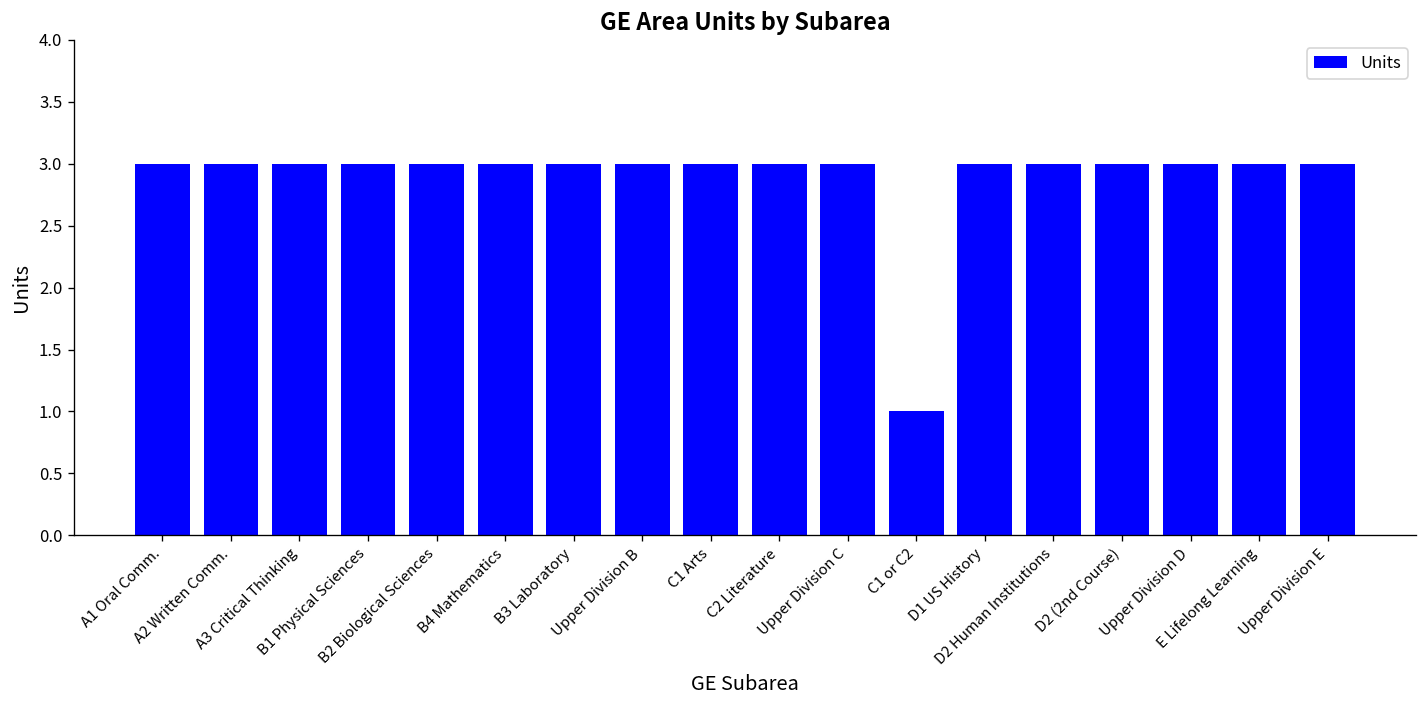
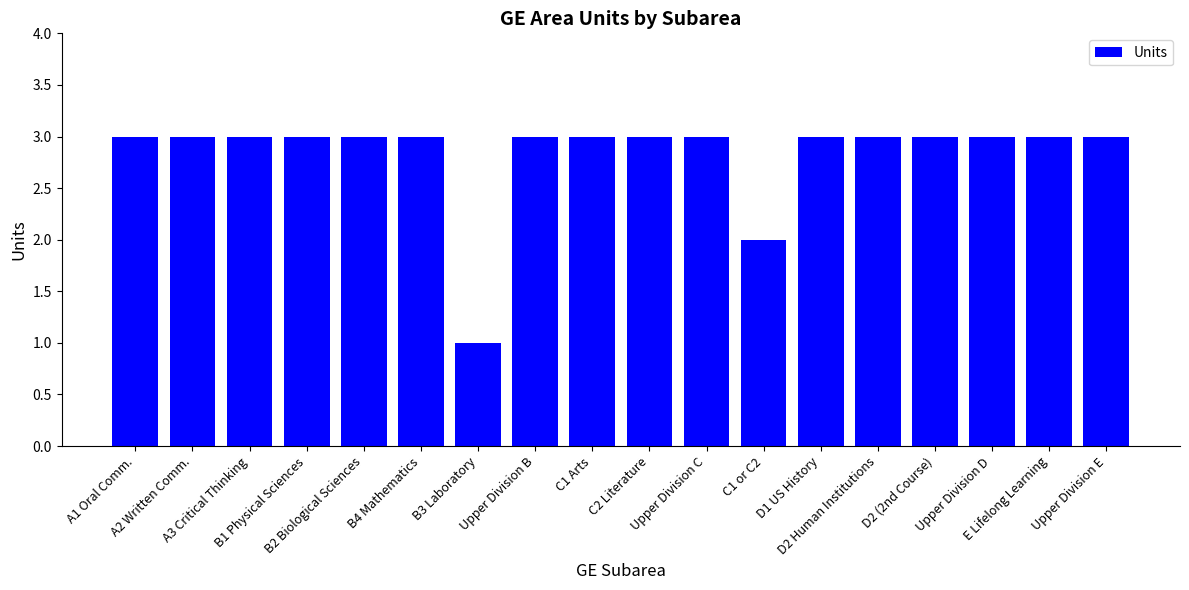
B3 Laboratory: 3 -> 1
C1 or C2: 1 -> 2
